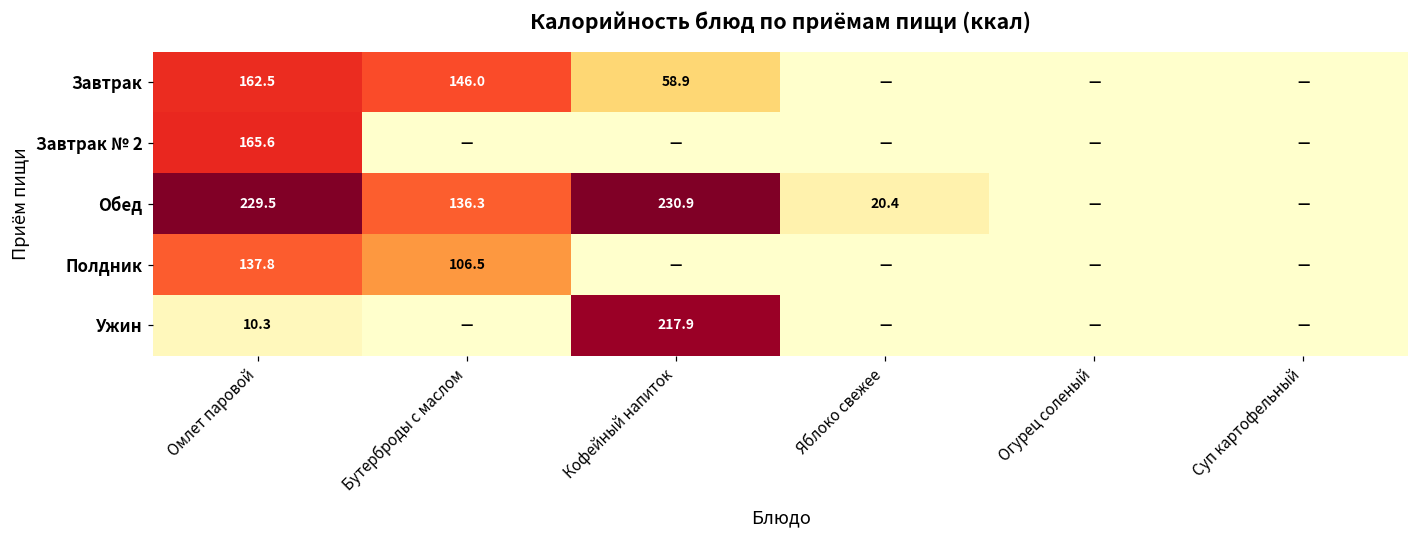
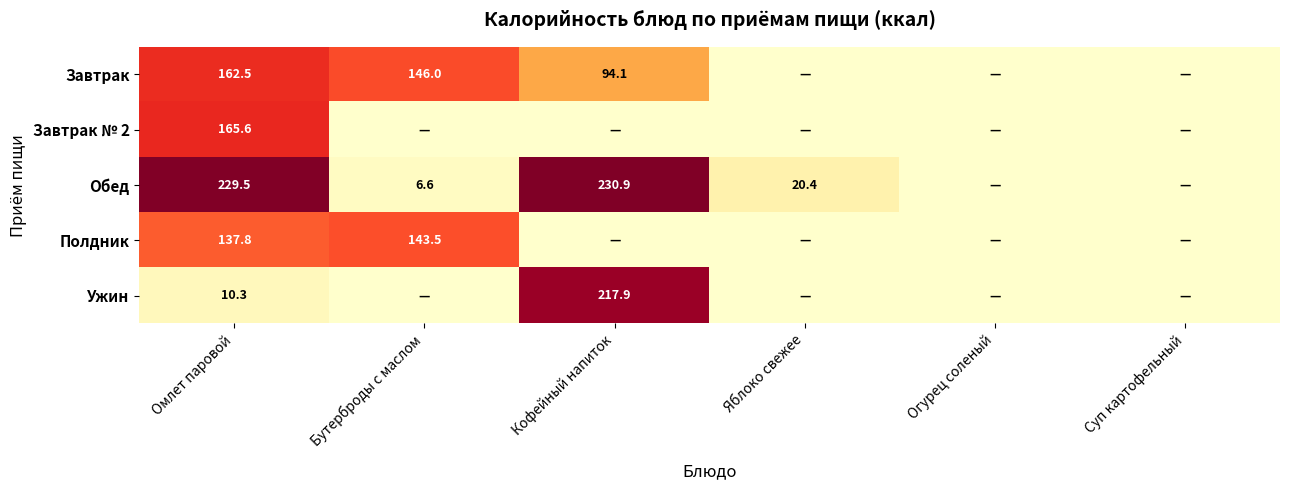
Завтрак, Кофейный напиток: 58.9 -> 94.1
Обед, Бутерброды с маслом: 136.3 -> 6.6
Полдник, Бутерброды с маслом: 106.5 -> 143.5
